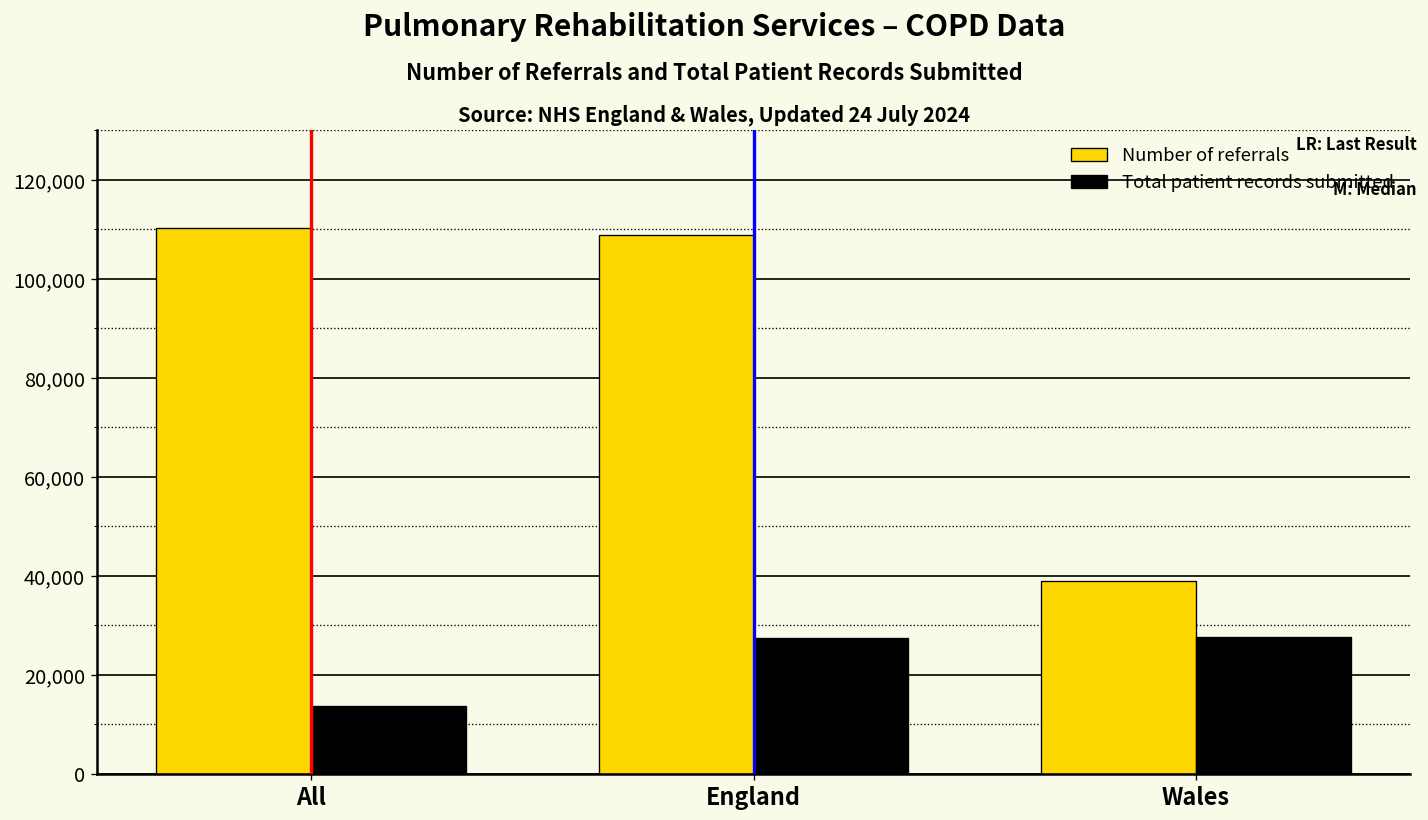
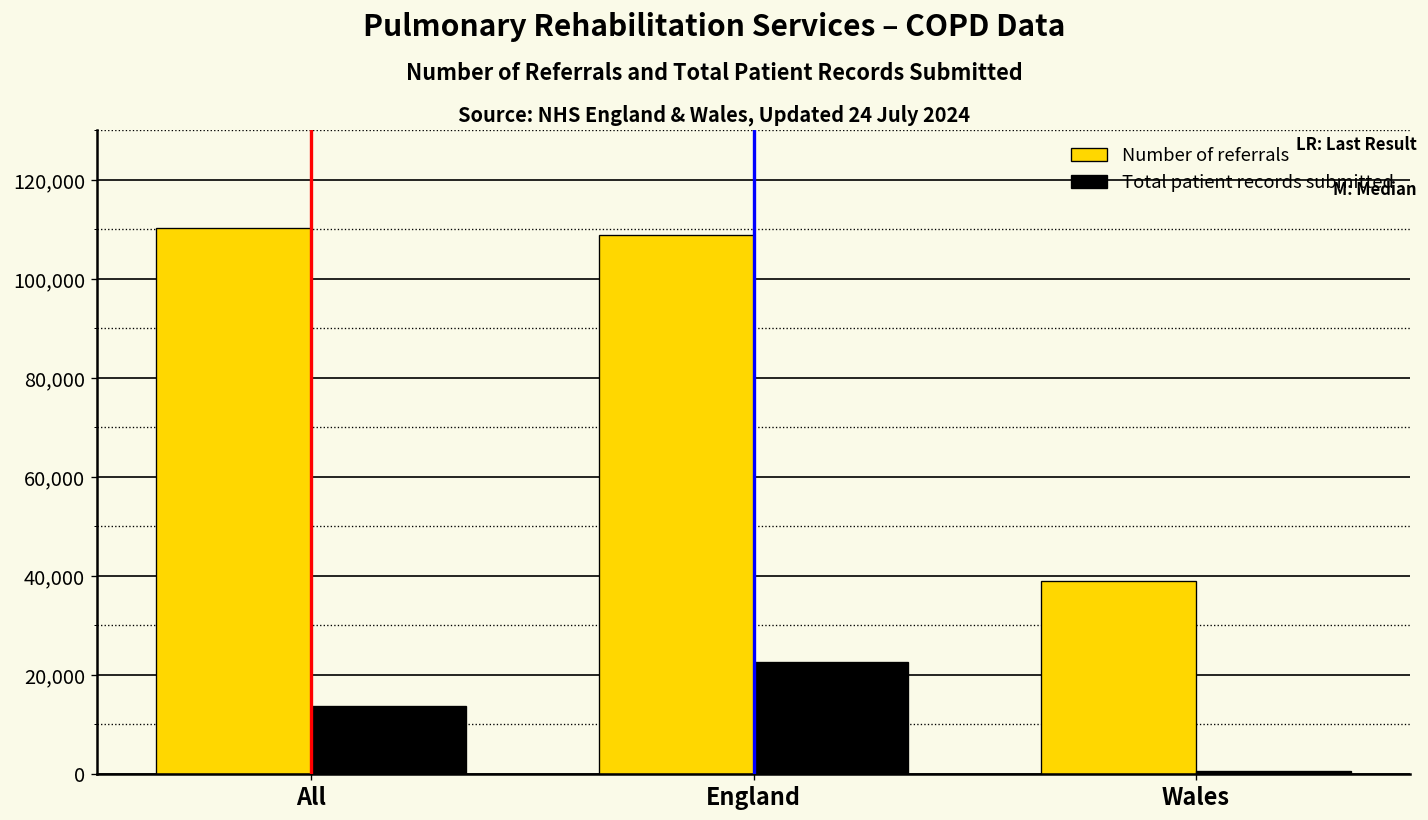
Total patient records submitted, England: 27,000 -> 22,000
Total patient records submitted, Wales: 28,000 -> 1,000
